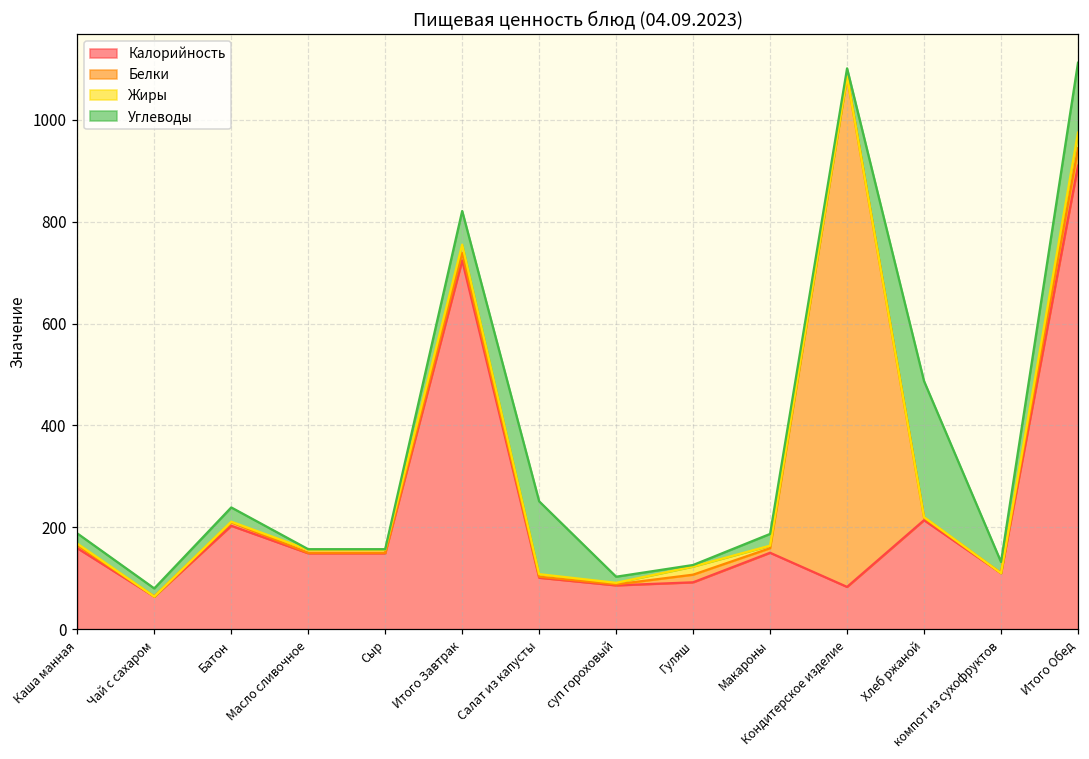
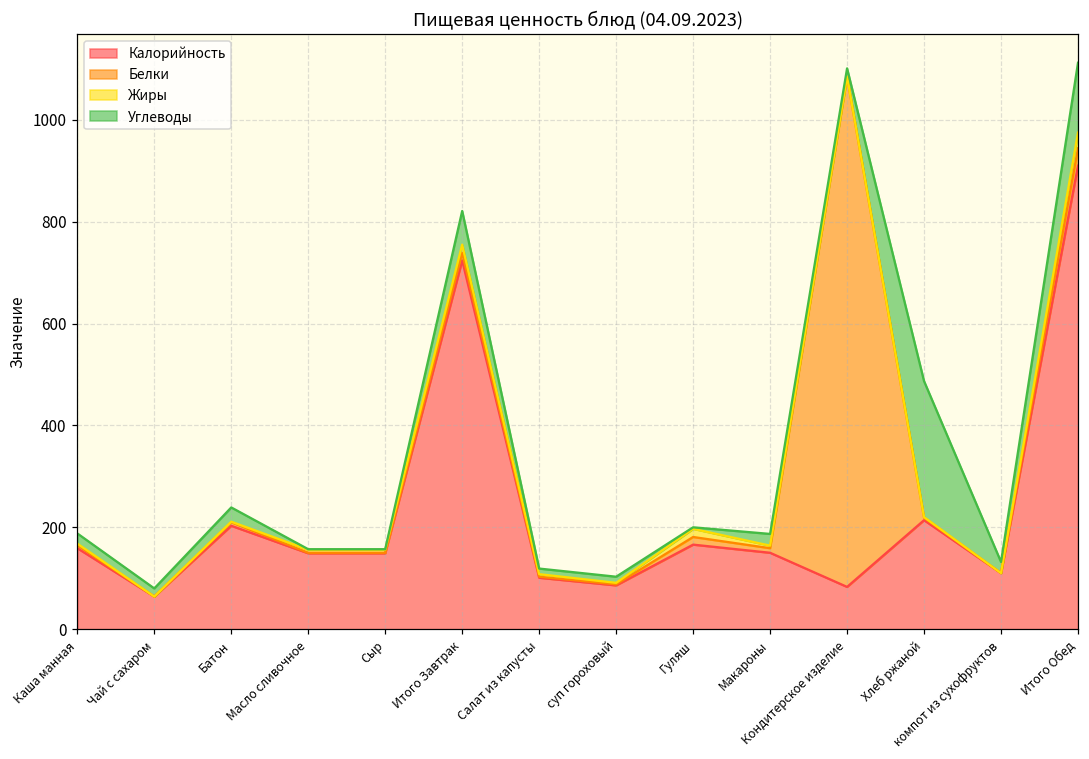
Углеводы, Салат из капусты: 140 -> 10
Калорийность, Гуляш: 90 -> 170
